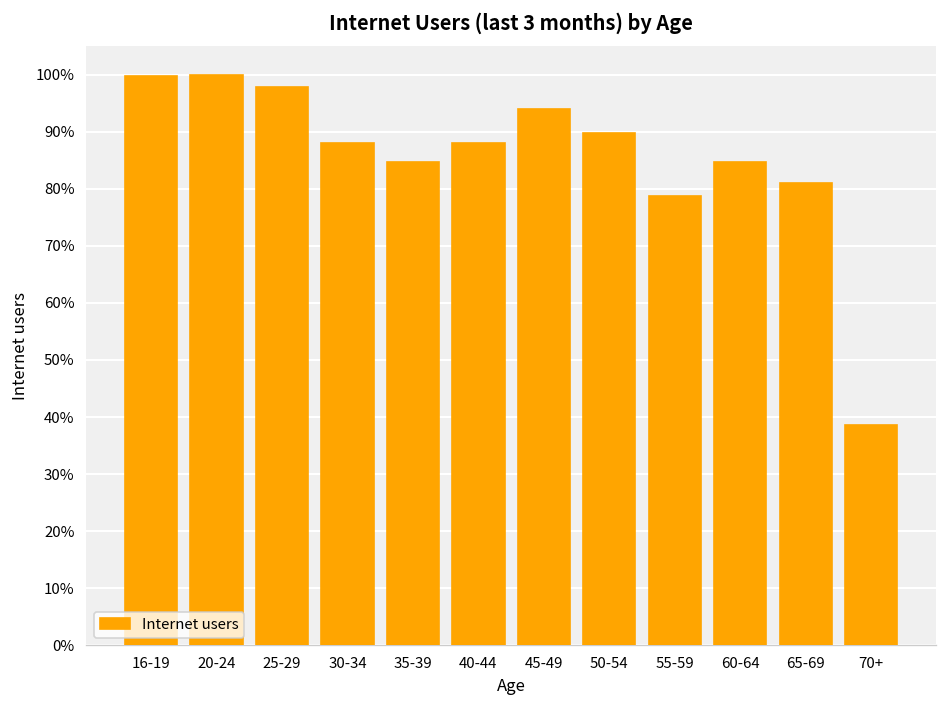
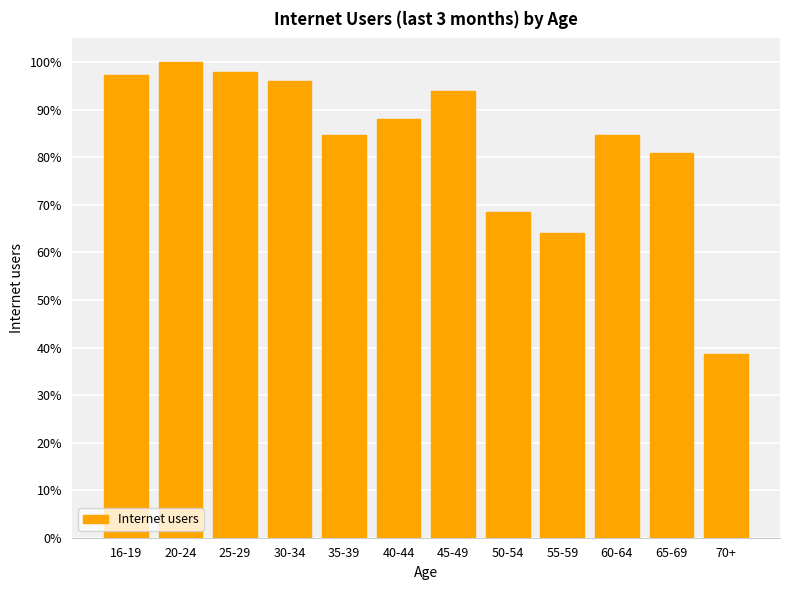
16-19: 100% -> 97%
30-34: 88% -> 96%
50-54: 90% -> 69%
55-59: 79% -> 64%
